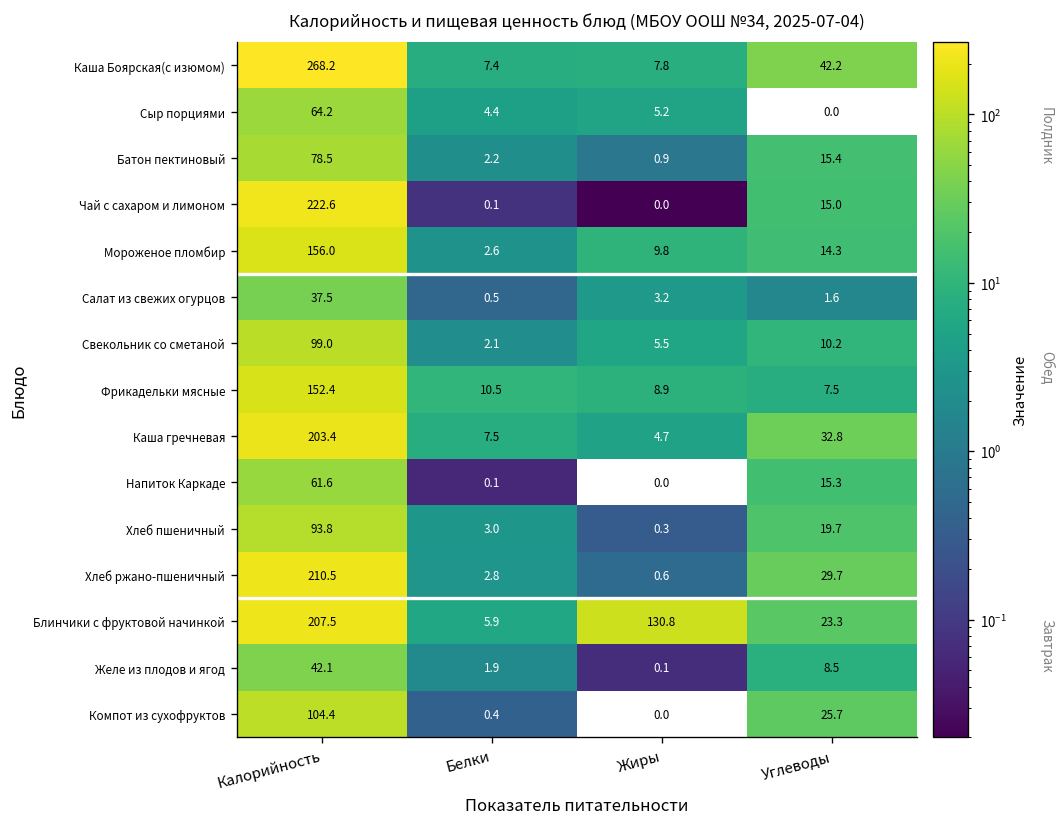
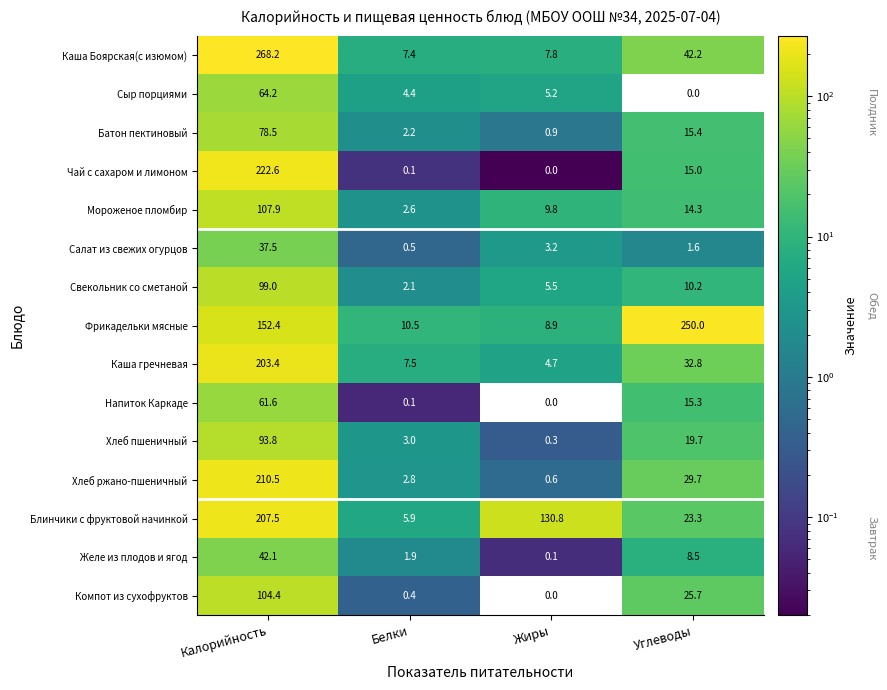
Мороженое пломбир, Калорийность: 156.0 -> 107.9
Фрикадельки мясные, Углеводы: 7.5 -> 250.0
